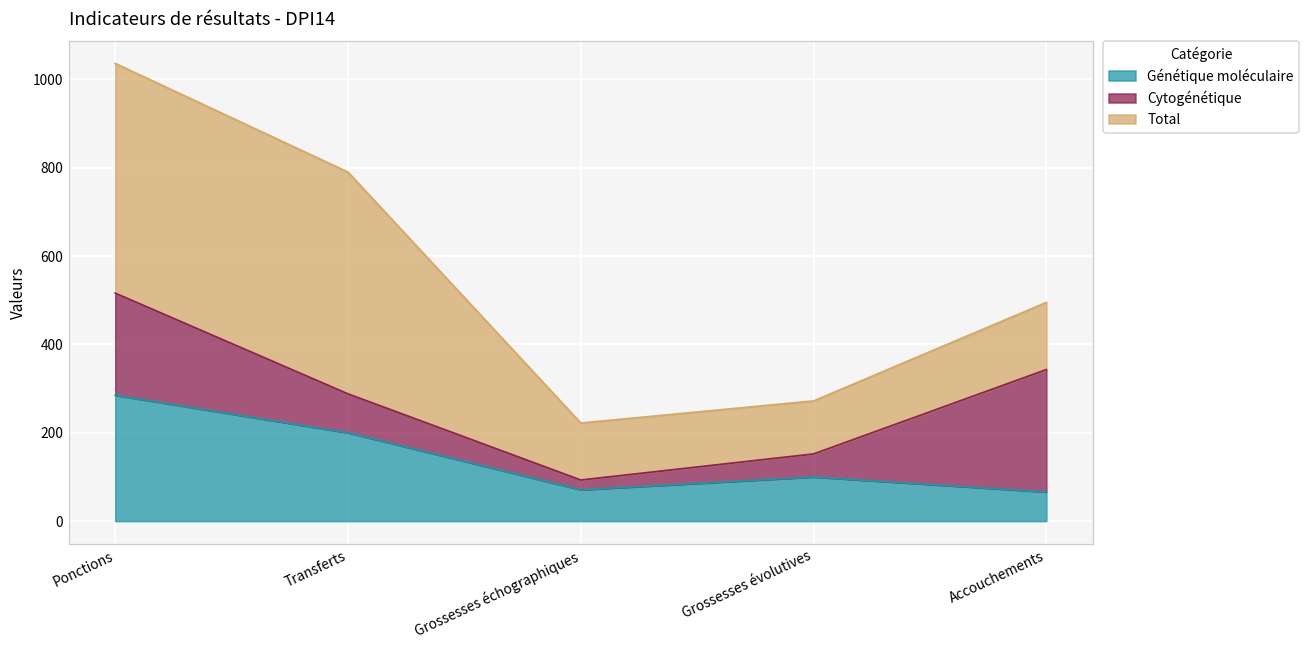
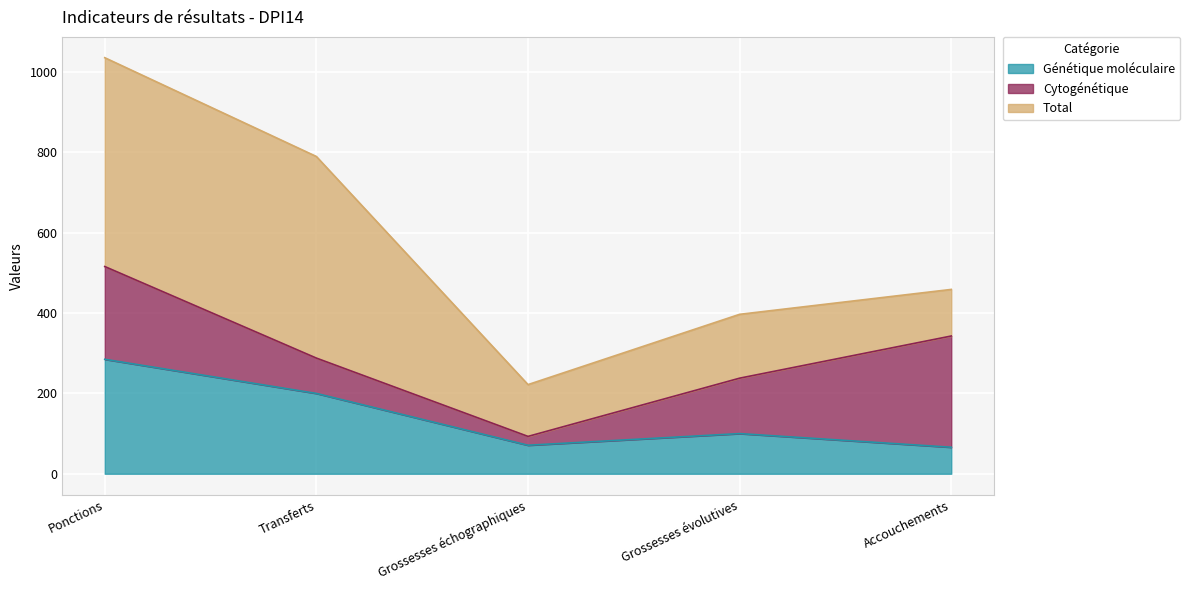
Cytogénétique, Grossesses évolutives: 50 -> 140
Total, Grossesses évolutives: 120 -> 160
Total, Accouchements: 150 -> 120
